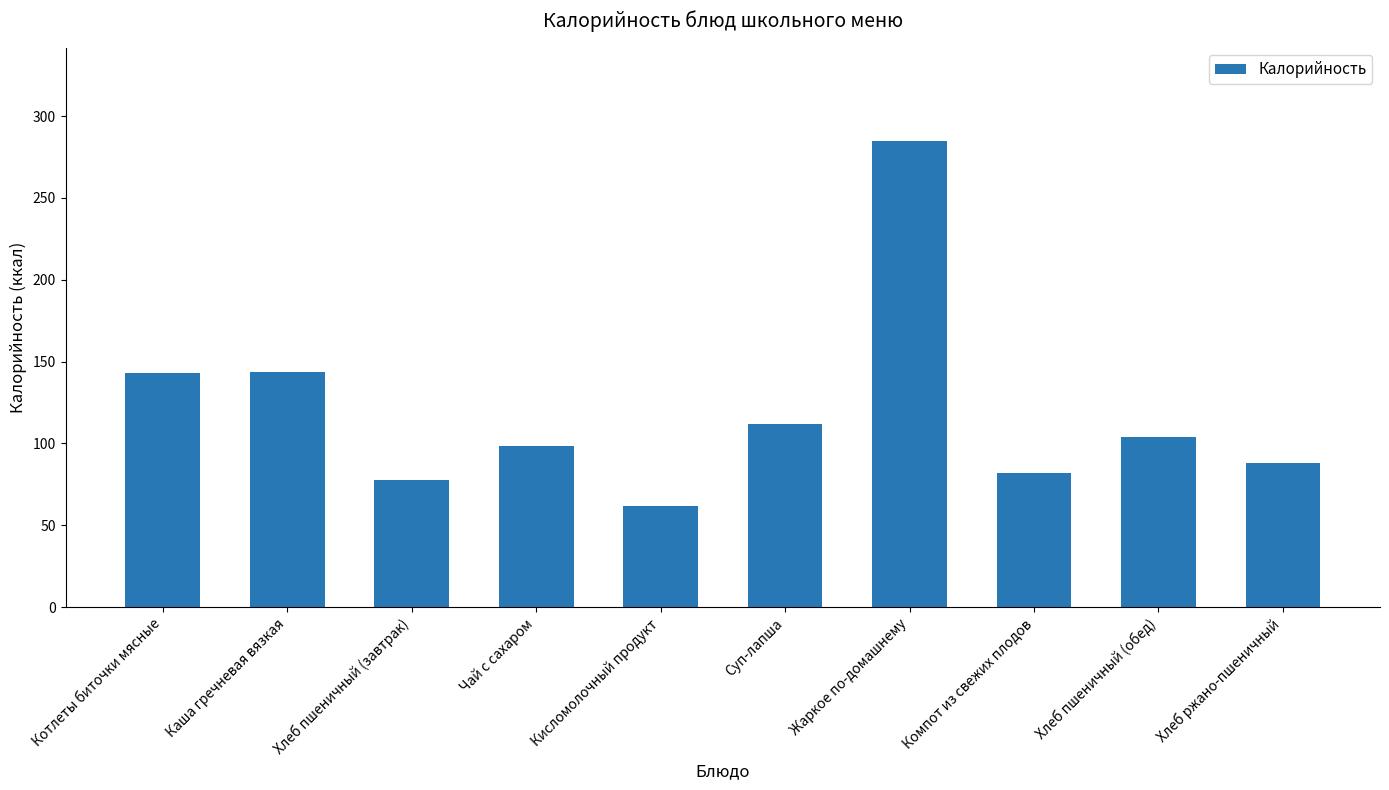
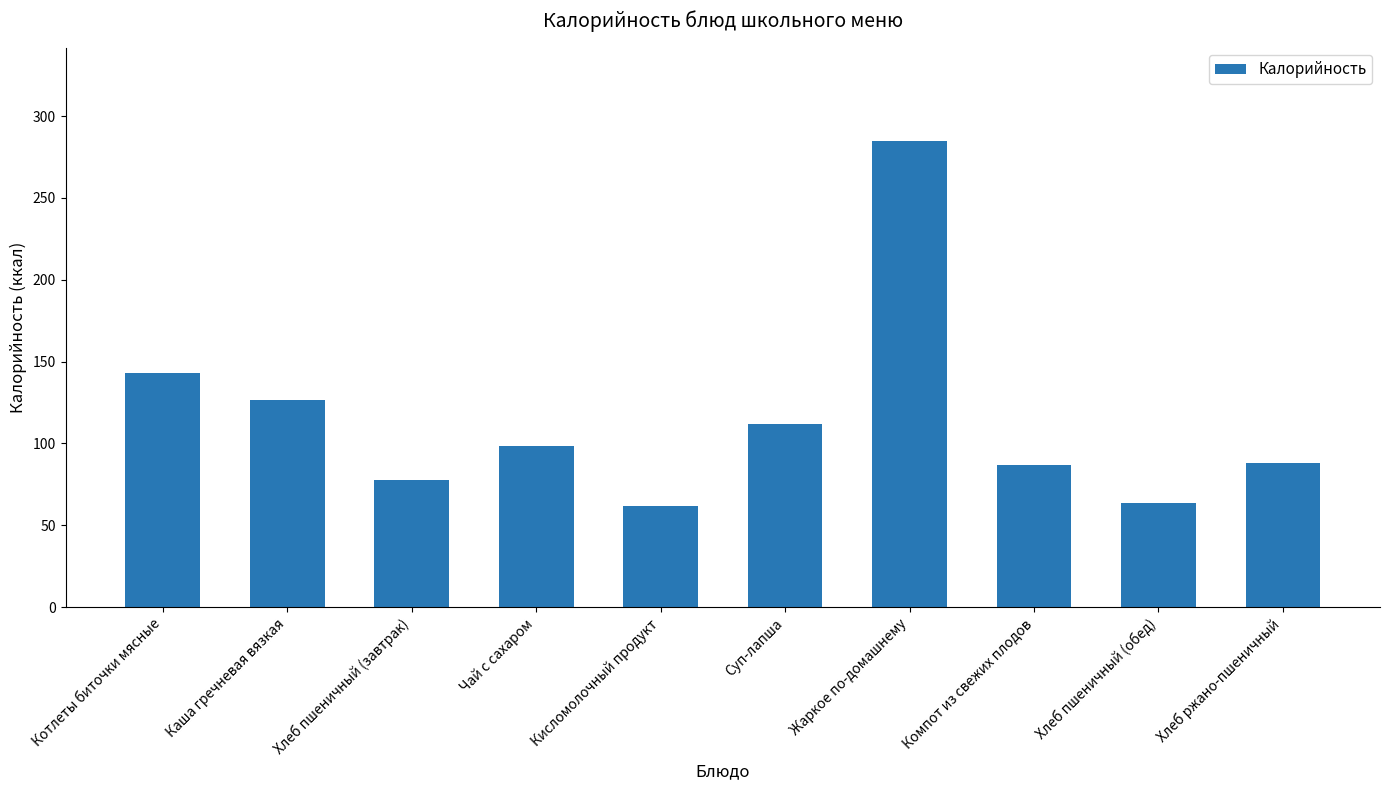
Каша гречневая вязкая: 144 -> 127
Компот из свежих плодов: 82 -> 87
Хлеб пшеничный (обед): 104 -> 64
